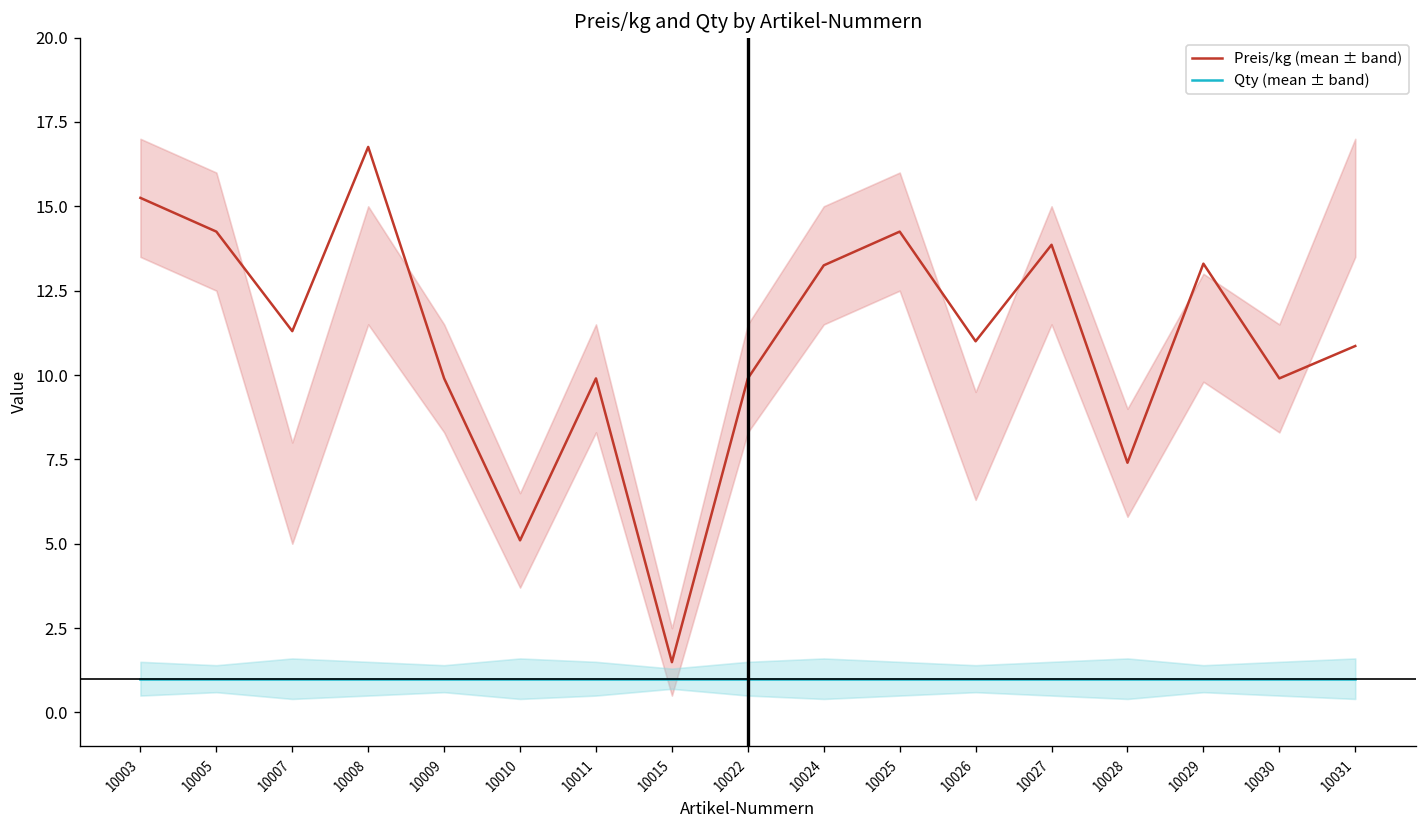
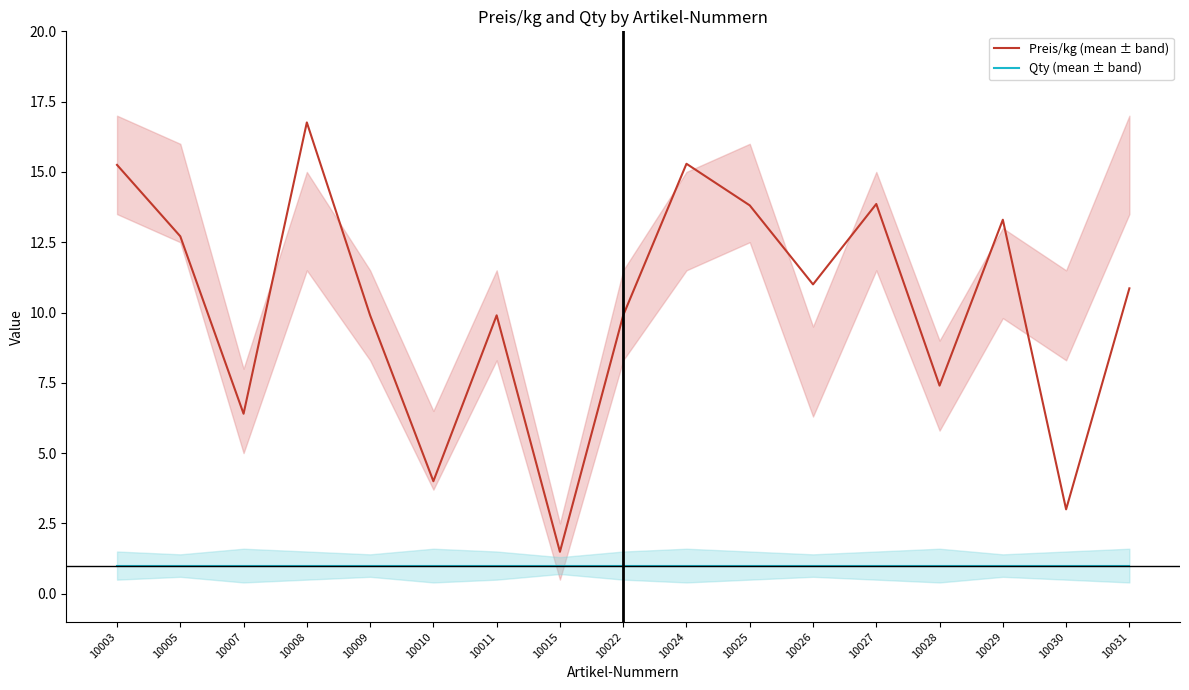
Preis/kg (mean ± band), 10005: 14.3 -> 12.7
Preis/kg (mean ± band), 10007: 11.3 -> 6.4
Preis/kg (mean ± band), 10010: 5.1 -> 4.0
Preis/kg (mean ± band), 10024: 13.3 -> 15.3
Preis/kg (mean ± band), 10025: 14.3 -> 13.8
Preis/kg (mean ± band), 10030: 9.9 -> 3.0
